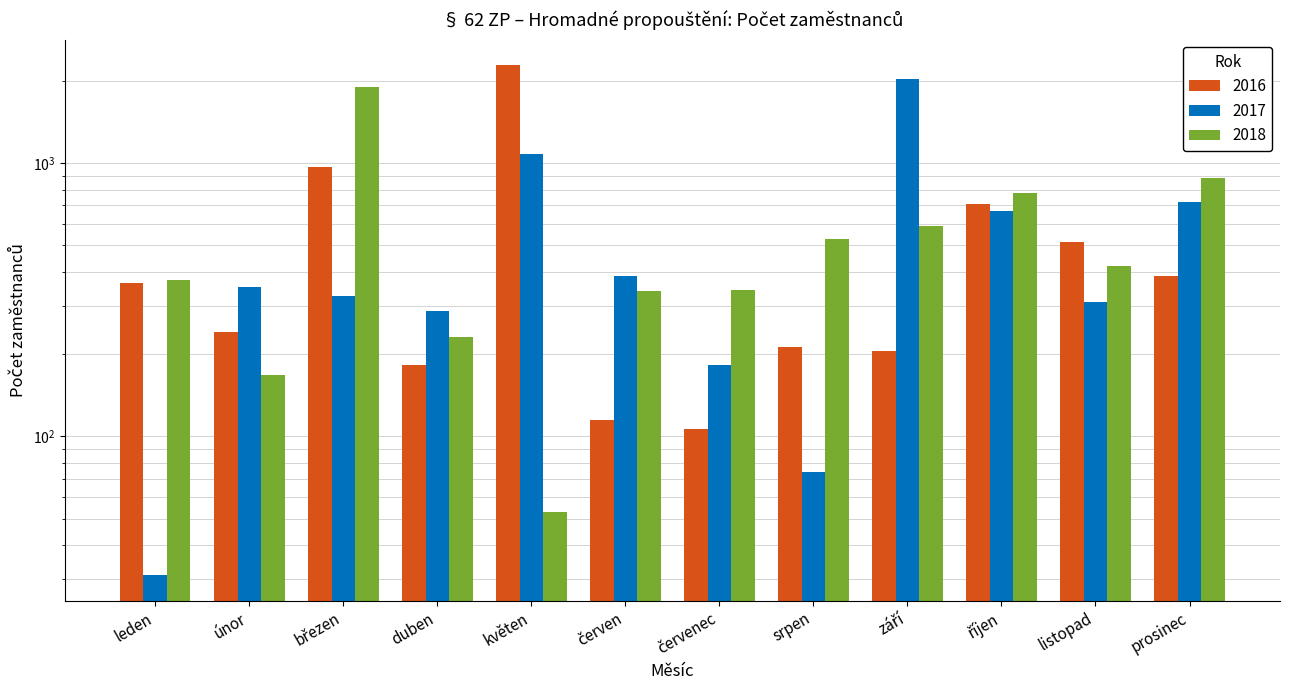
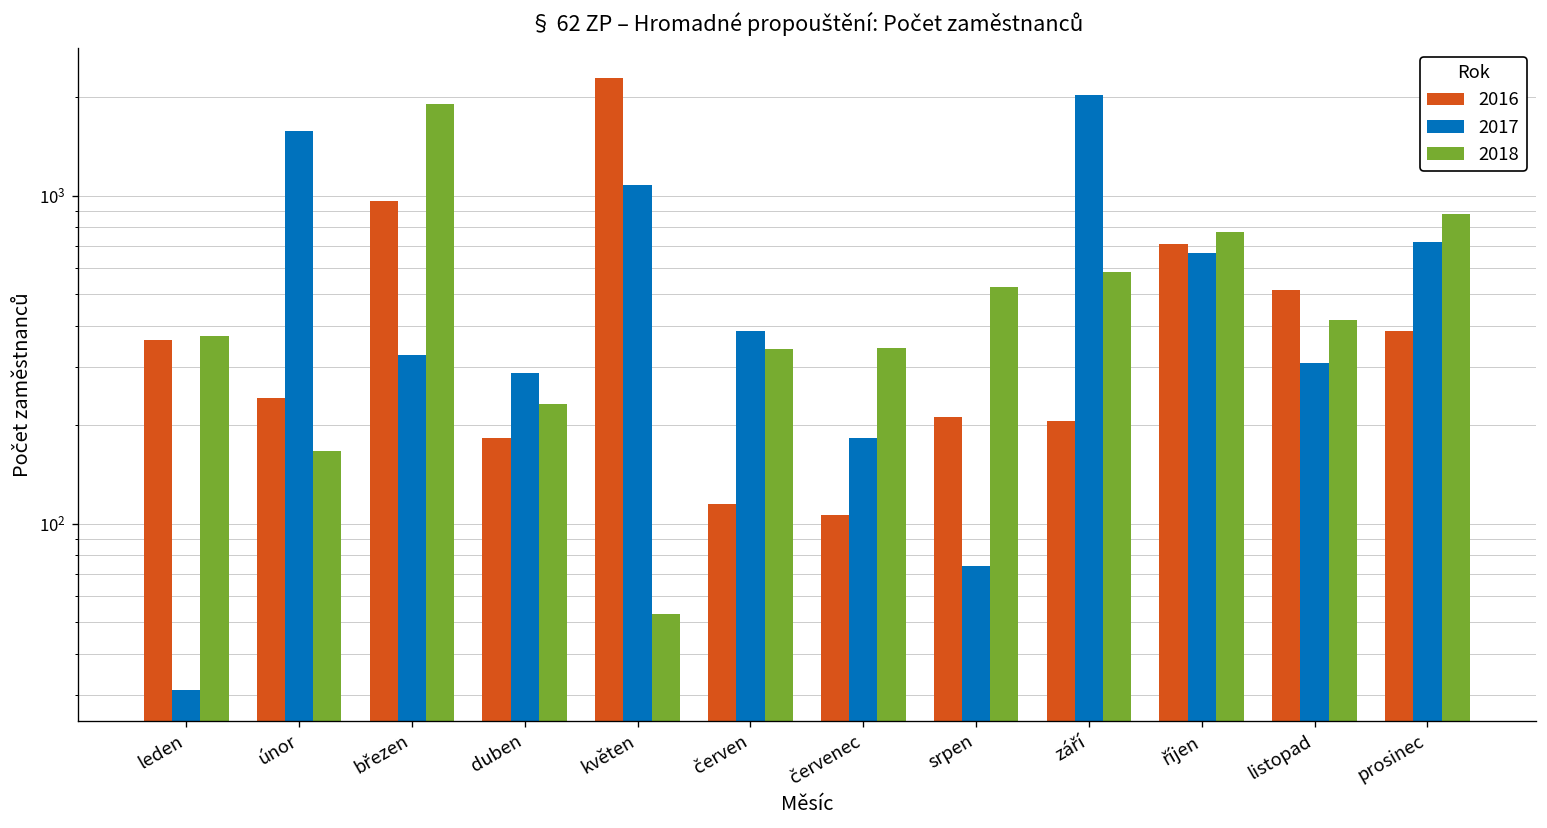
2017, únor: 350 -> 1600
